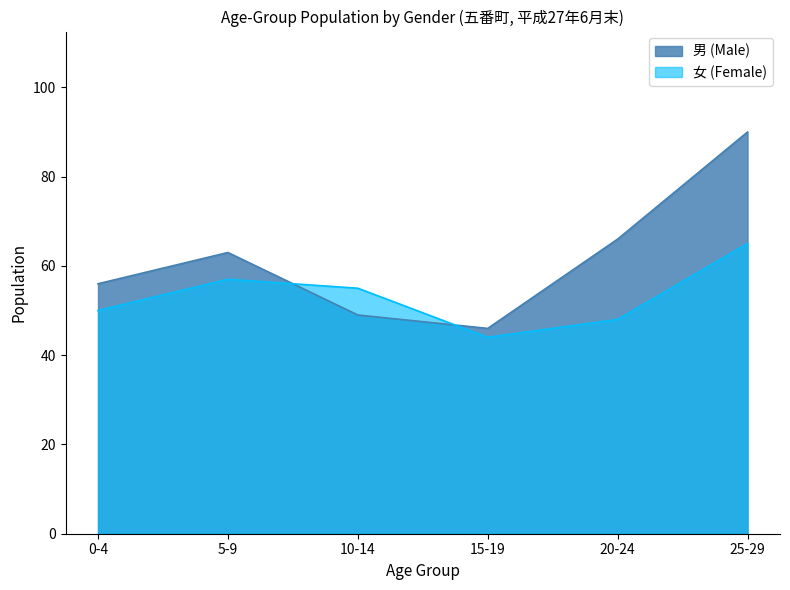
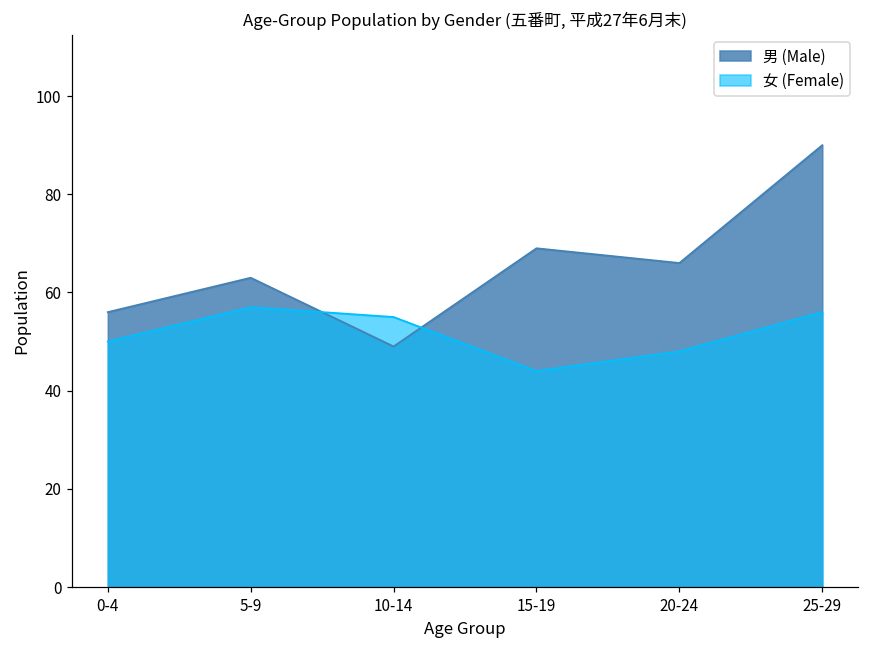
男 (Male), 15-19: 46 -> 69
女 (Female), 25-29: 65 -> 56
